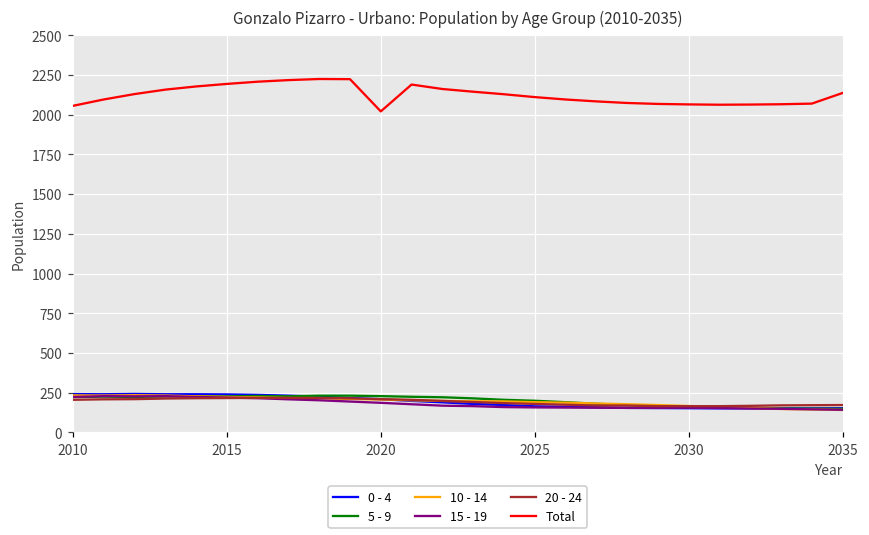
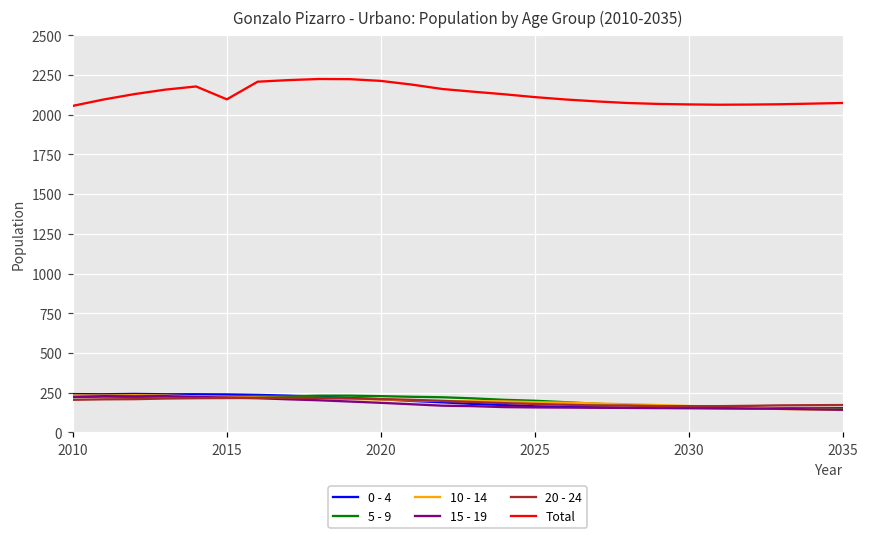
Total, 2015: 2190 -> 2100
Total, 2020: 2020 -> 2210
Total, 2035: 2140 -> 2070
